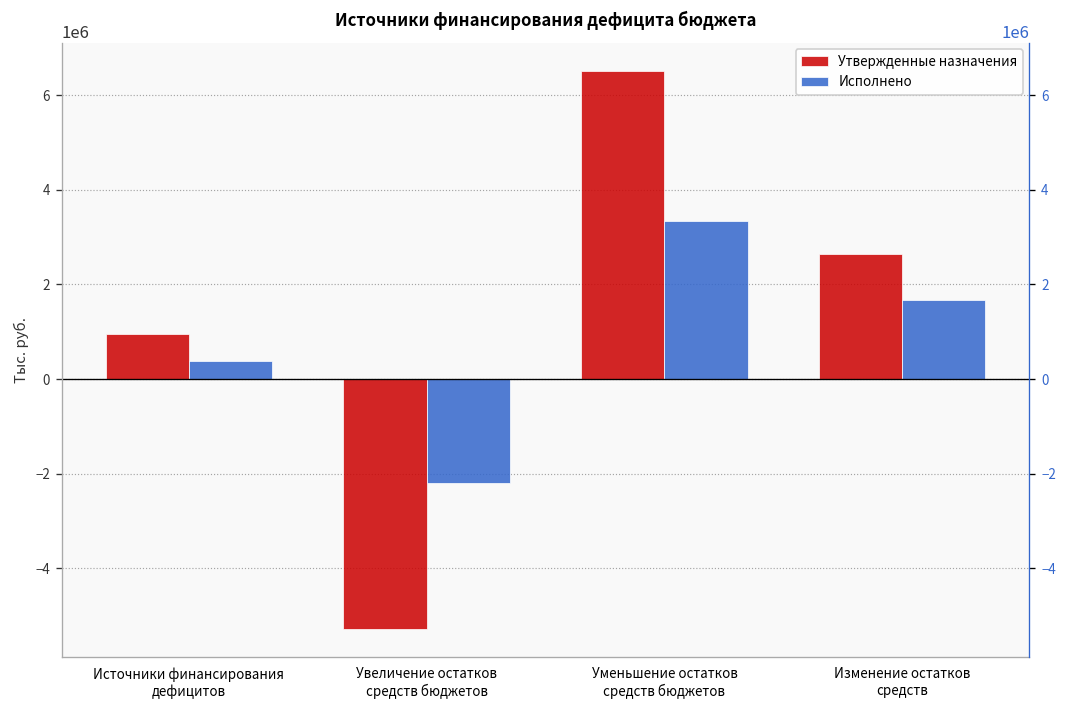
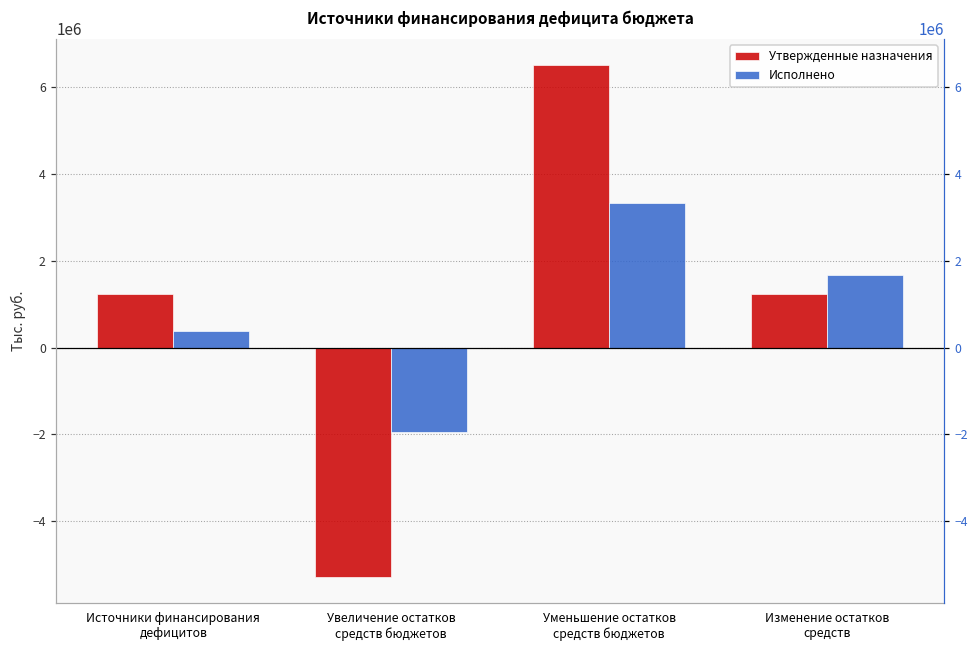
Утвержденные назначения, Источники финансирования дефицитов: 900000 -> 1200000
Исполнено, Увеличение остатков средств бюджетов: -2200000 -> -1900000
Утвержденные назначения, Изменение остатков средств: 2600000 -> 1200000
